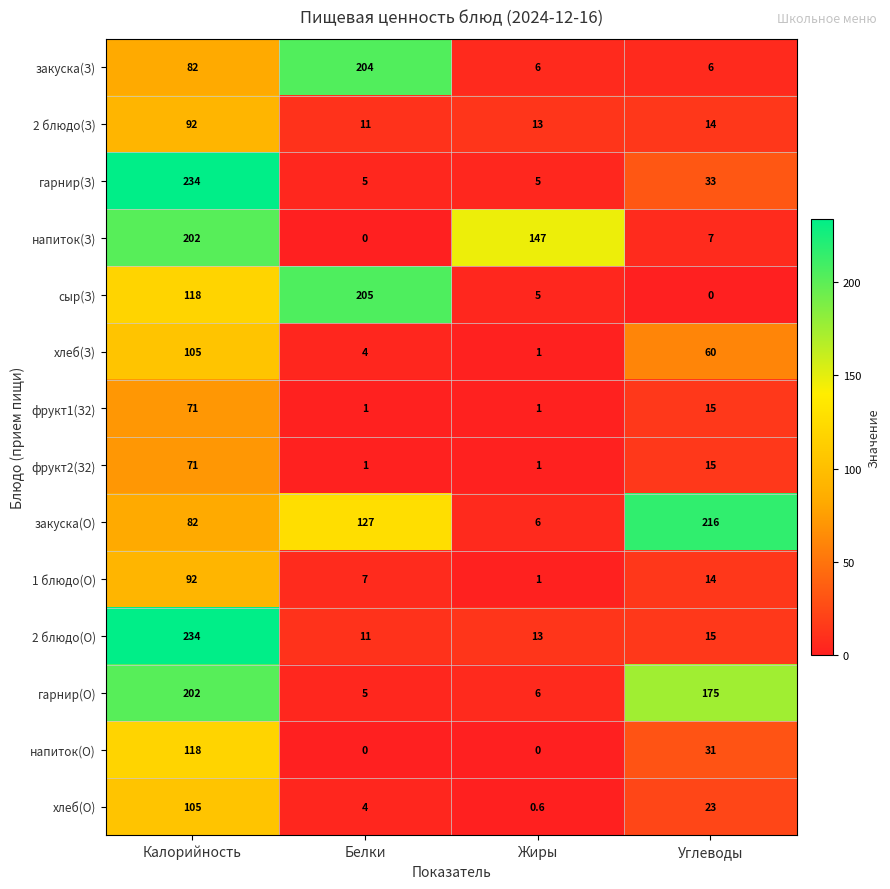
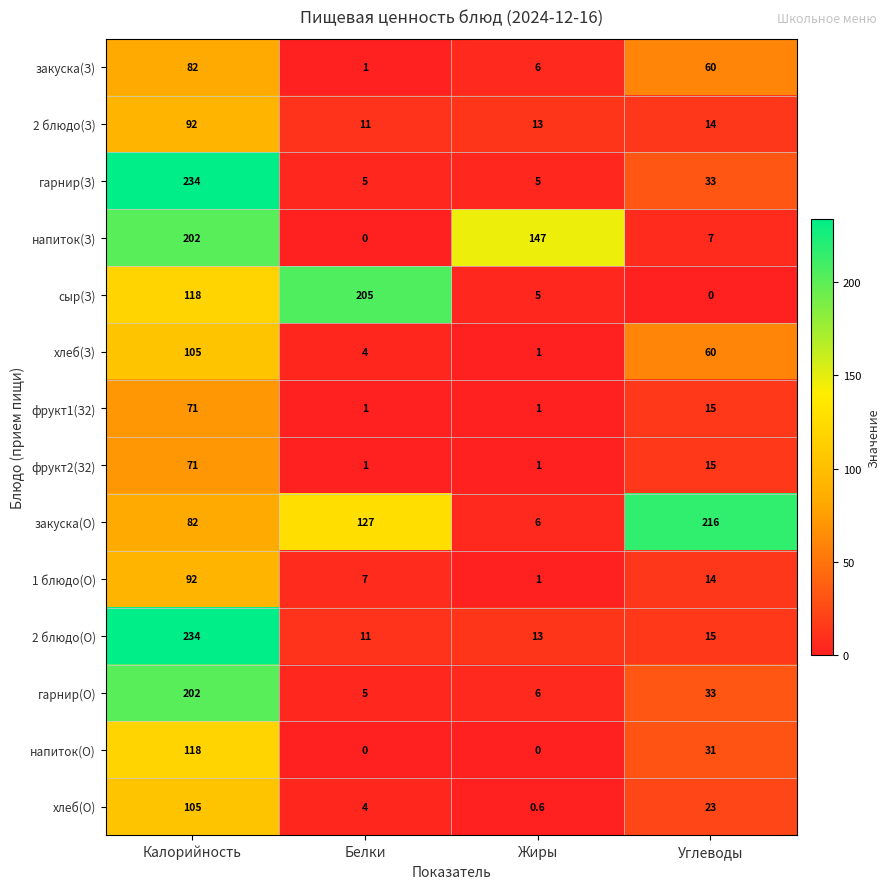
закуска(З), Белки: 204 -> 1
закуска(З), Углеводы: 6 -> 60
гарнир(О), Углеводы: 175 -> 33
